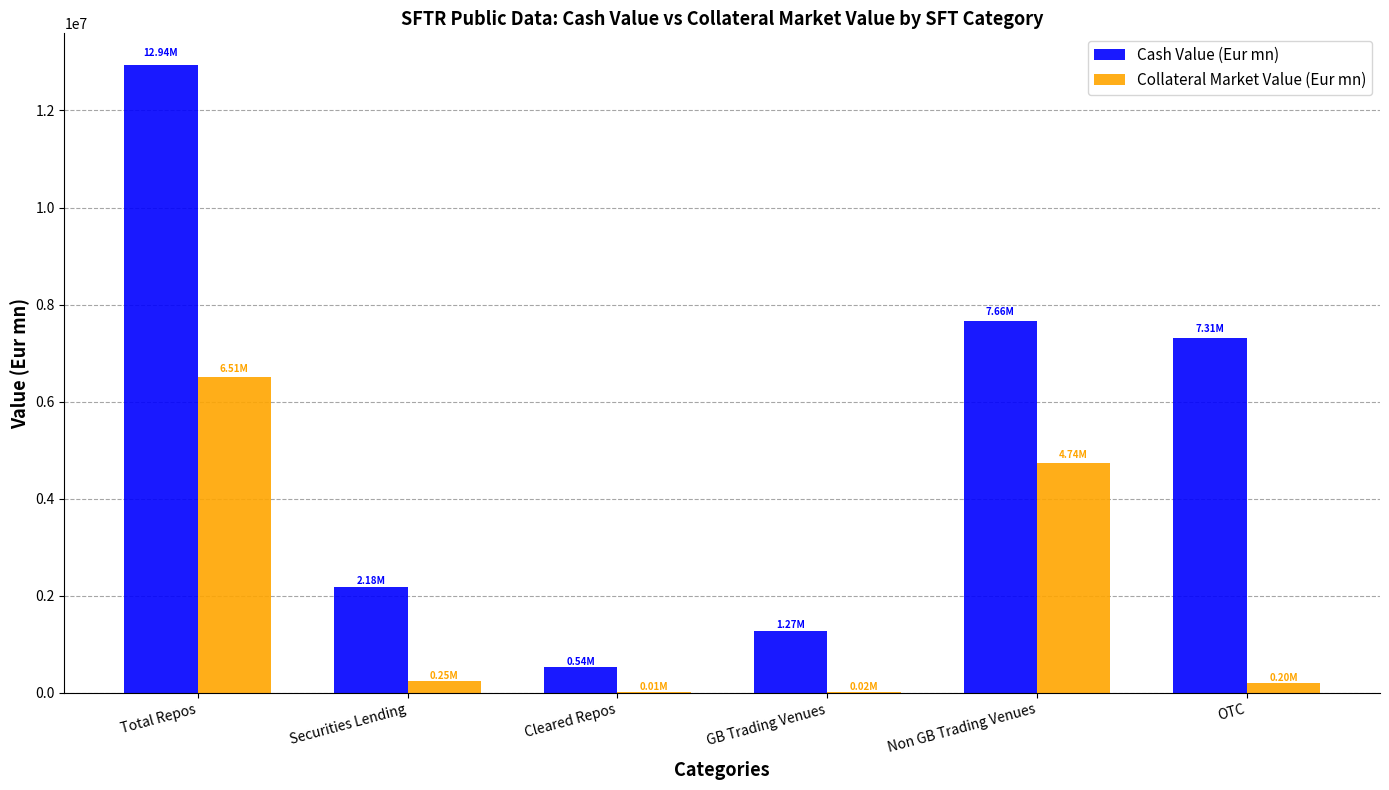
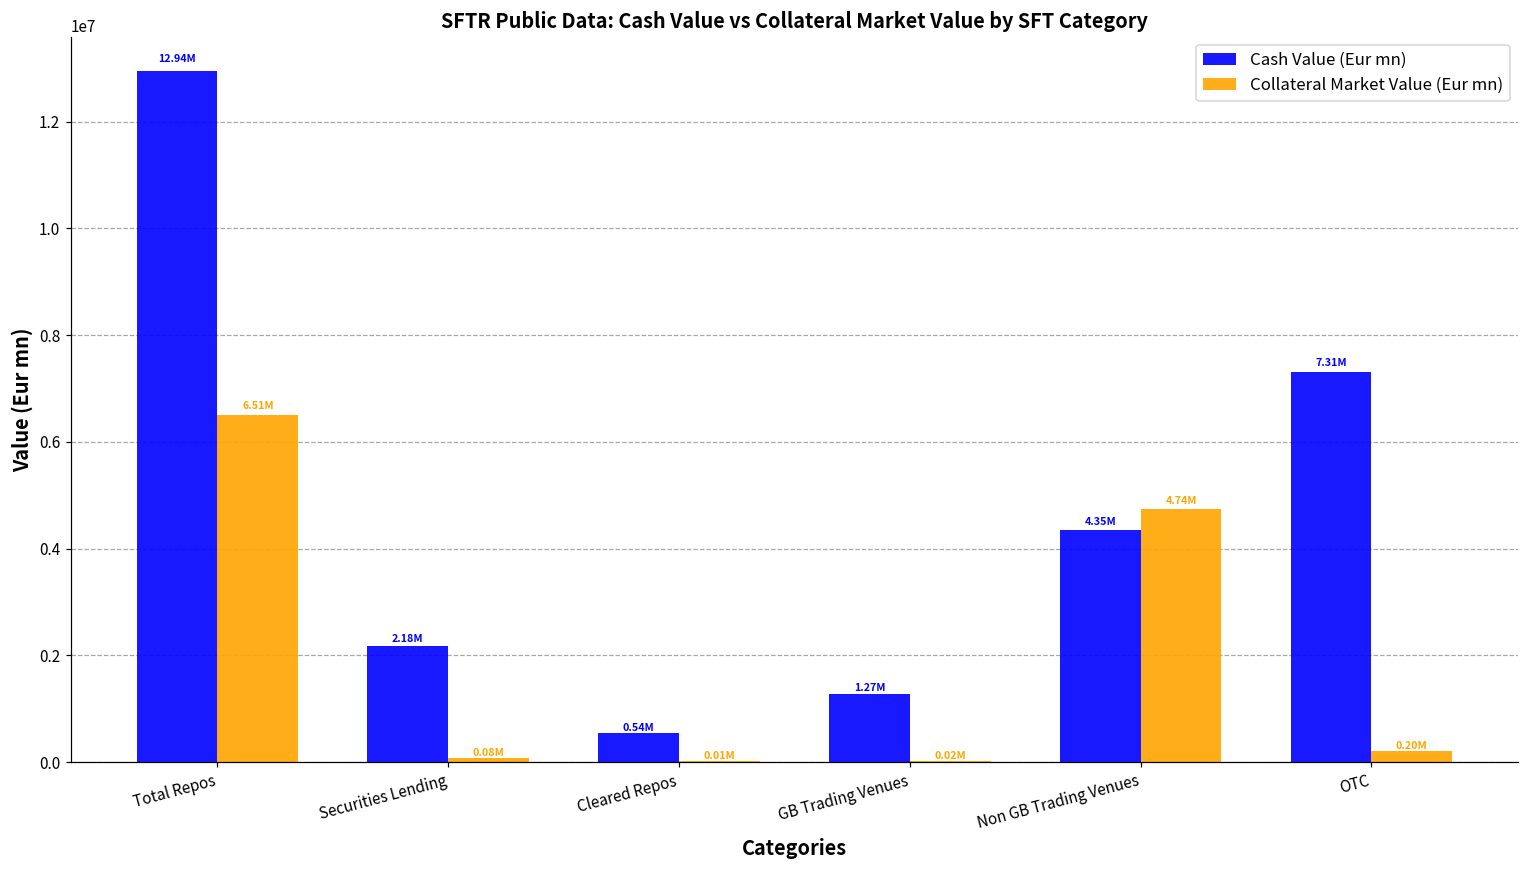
Collateral Market Value (Eur mn), Securities Lending: 0.25M -> 0.08M
Cash Value (Eur mn), Non GB Trading Venues: 7.66M -> 4.35M
